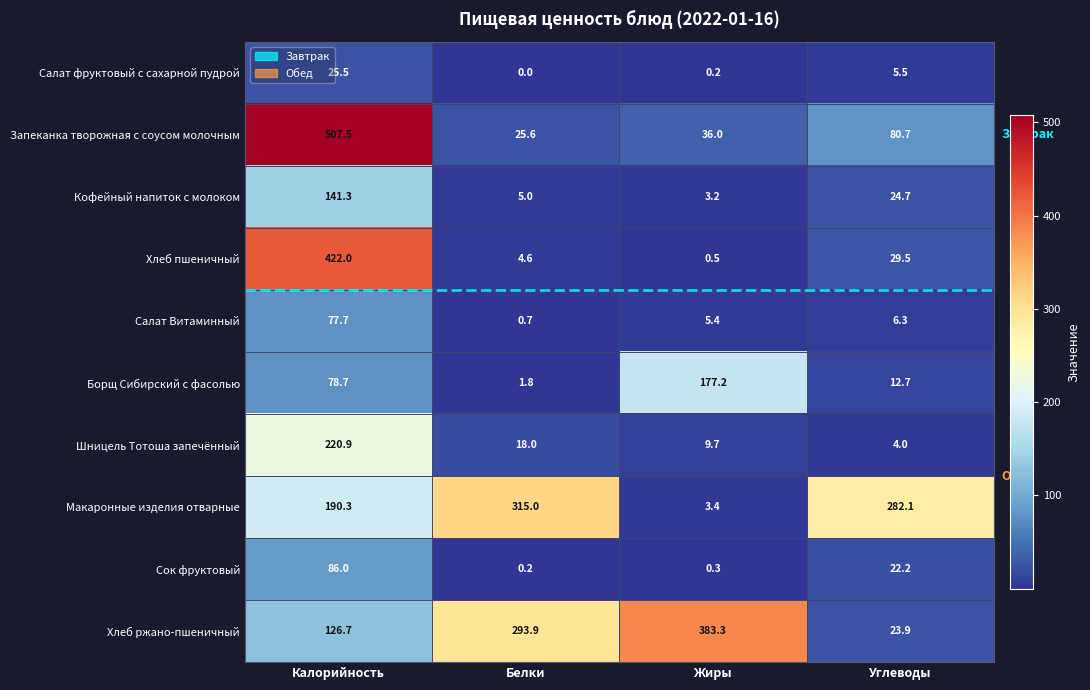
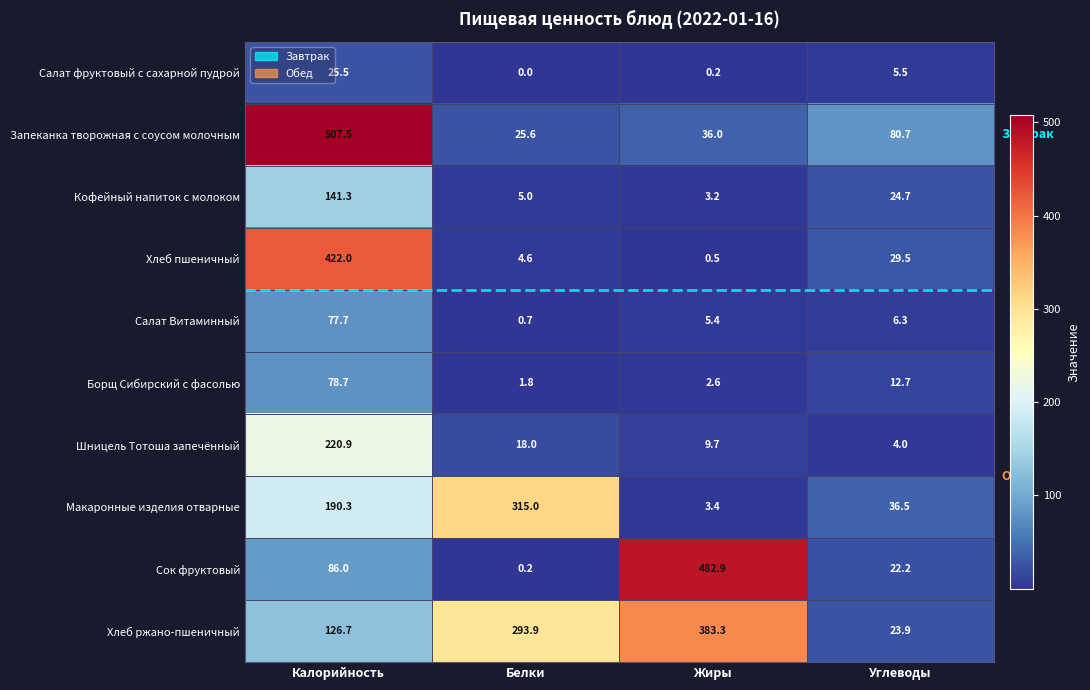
Борщ Сибирский с фасолью, Жиры: 177.2 -> 2.6
Макаронные изделия отварные, Углеводы: 282.1 -> 36.5
Сок фруктовый, Жиры: 0.3 -> 482.9
